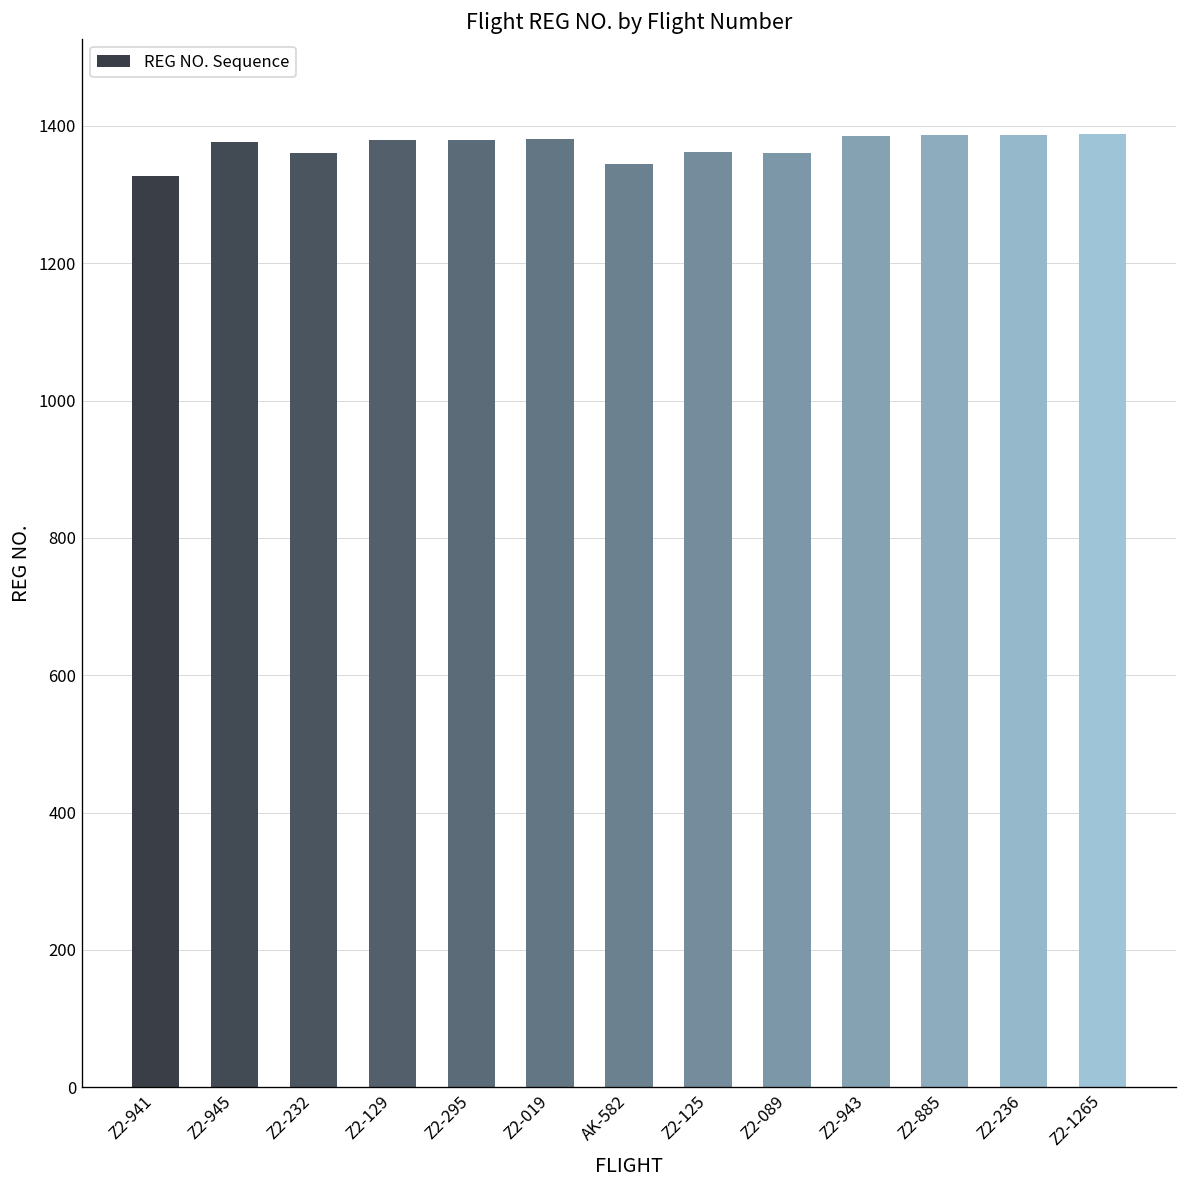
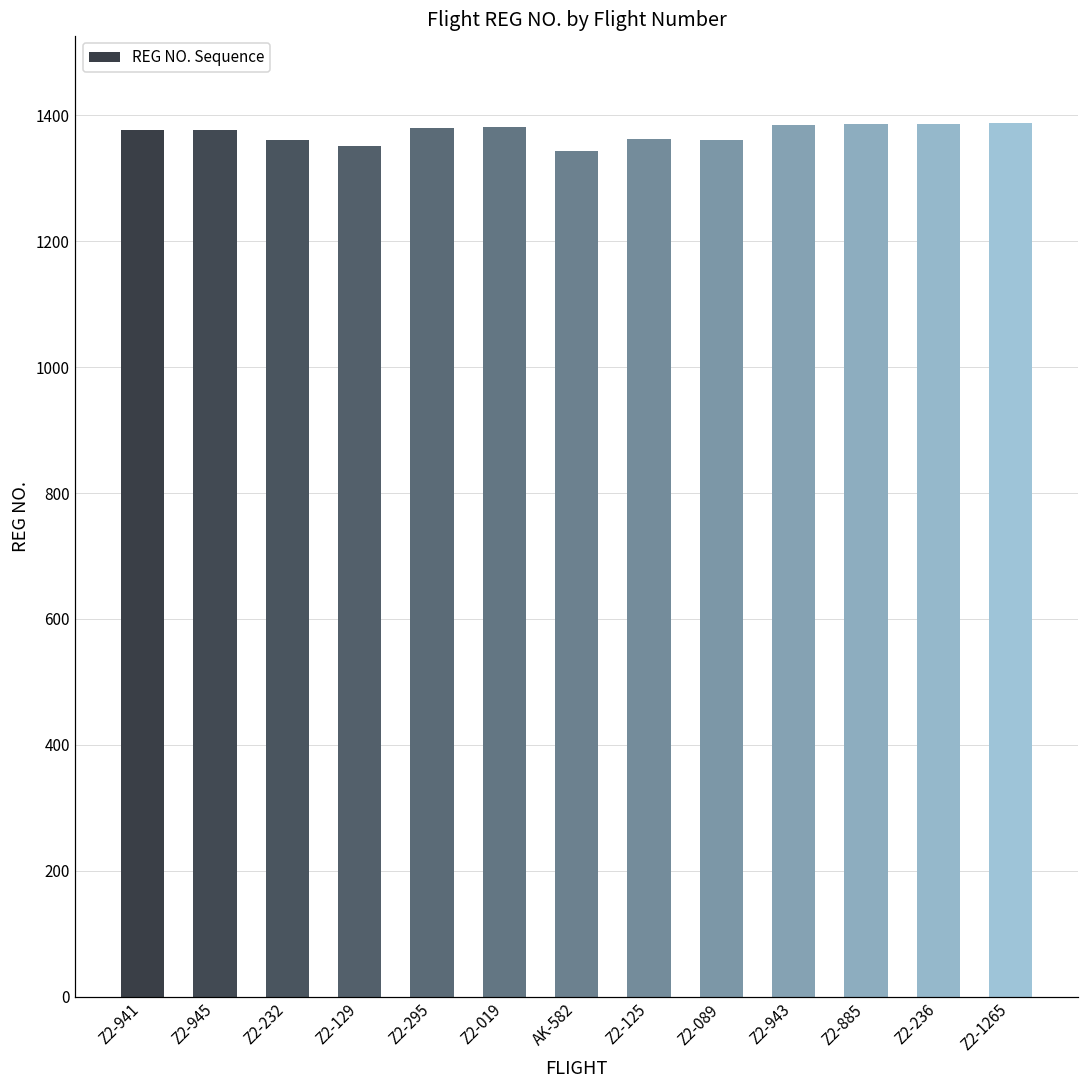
Z2-941: 1330 -> 1380
Z2-129: 1380 -> 1350
